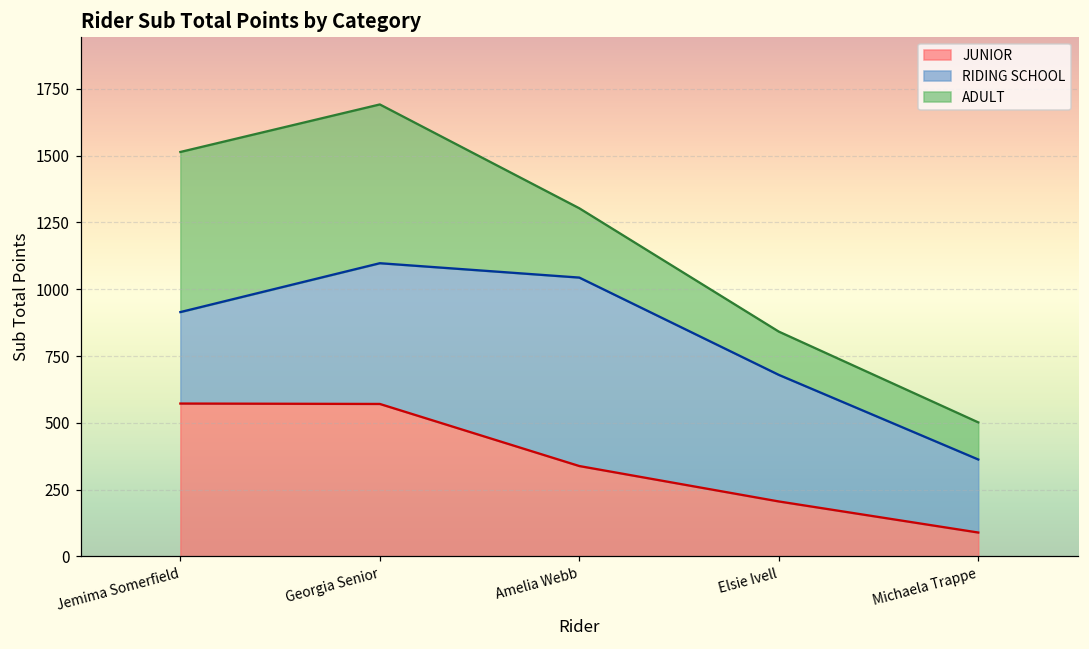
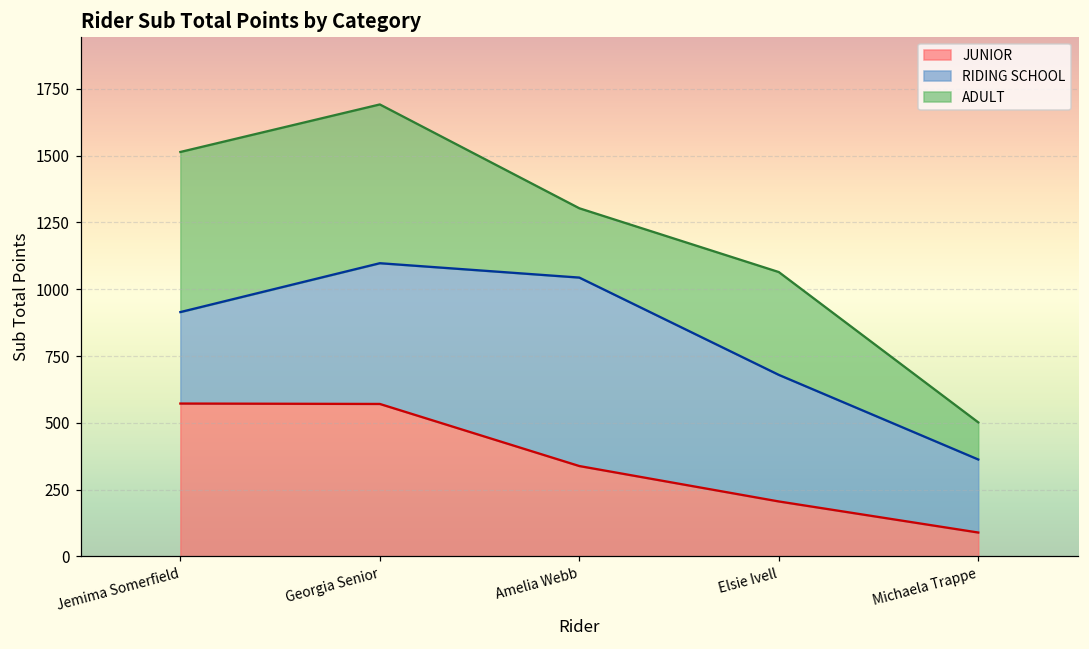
ADULT, Elsie Ivell: 160 -> 390
